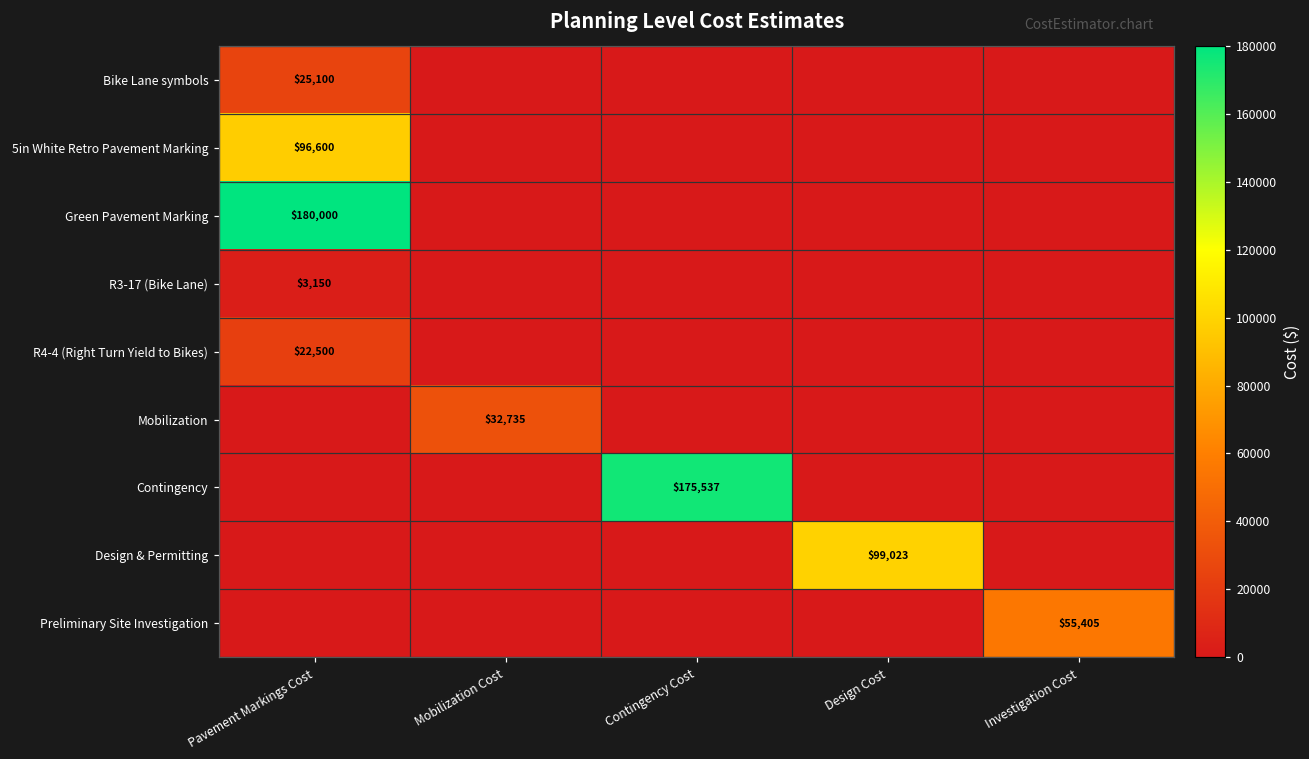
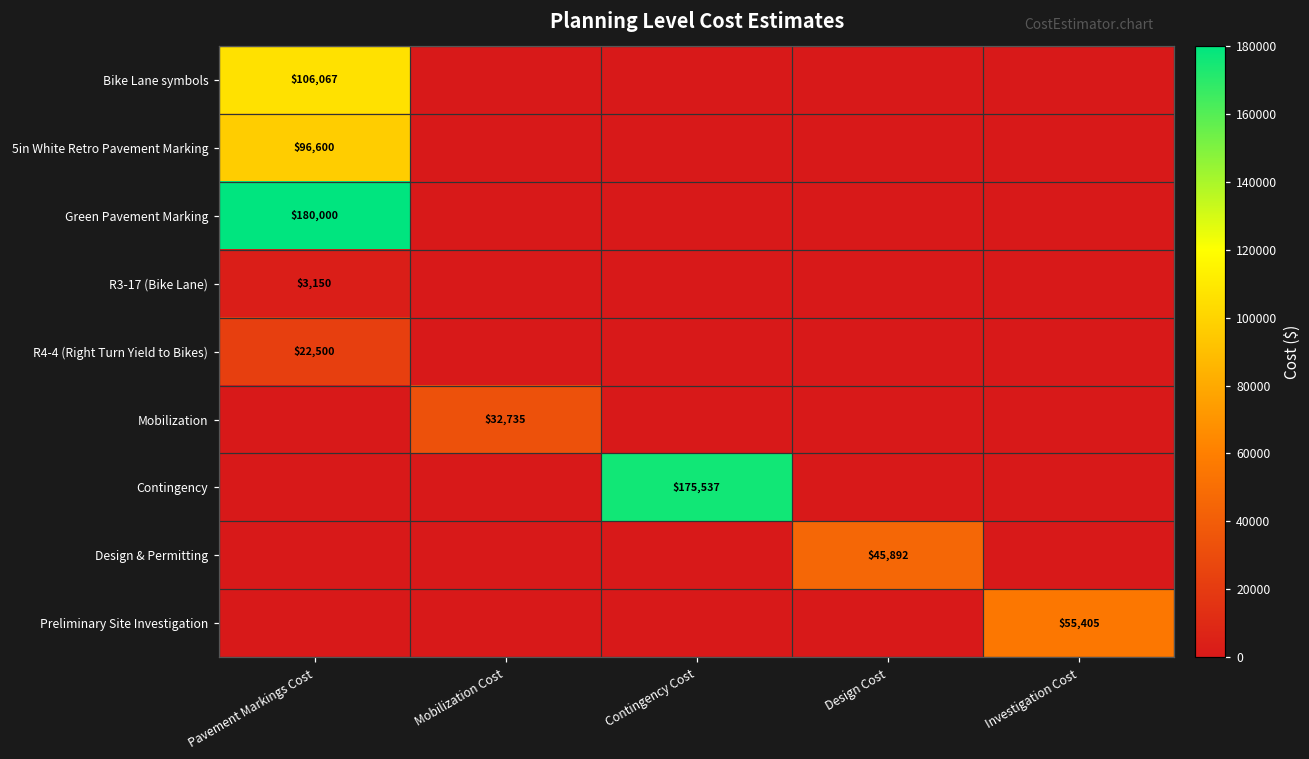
Bike Lane symbols, Pavement Markings Cost: $25,100 -> $106,067
Design & Permitting, Design Cost: $99,023 -> $45,892
